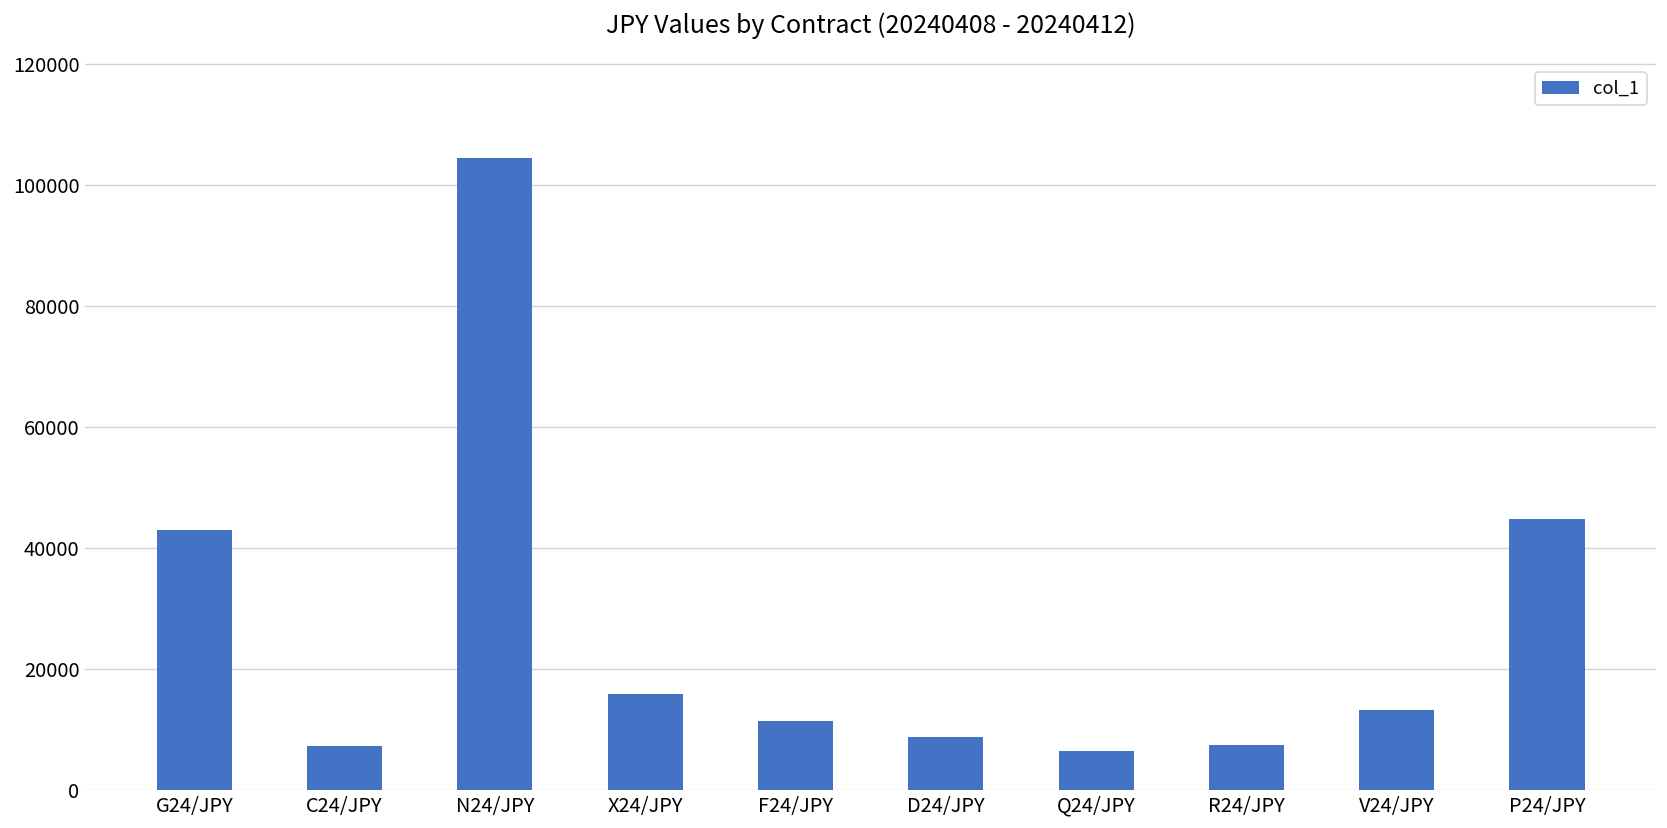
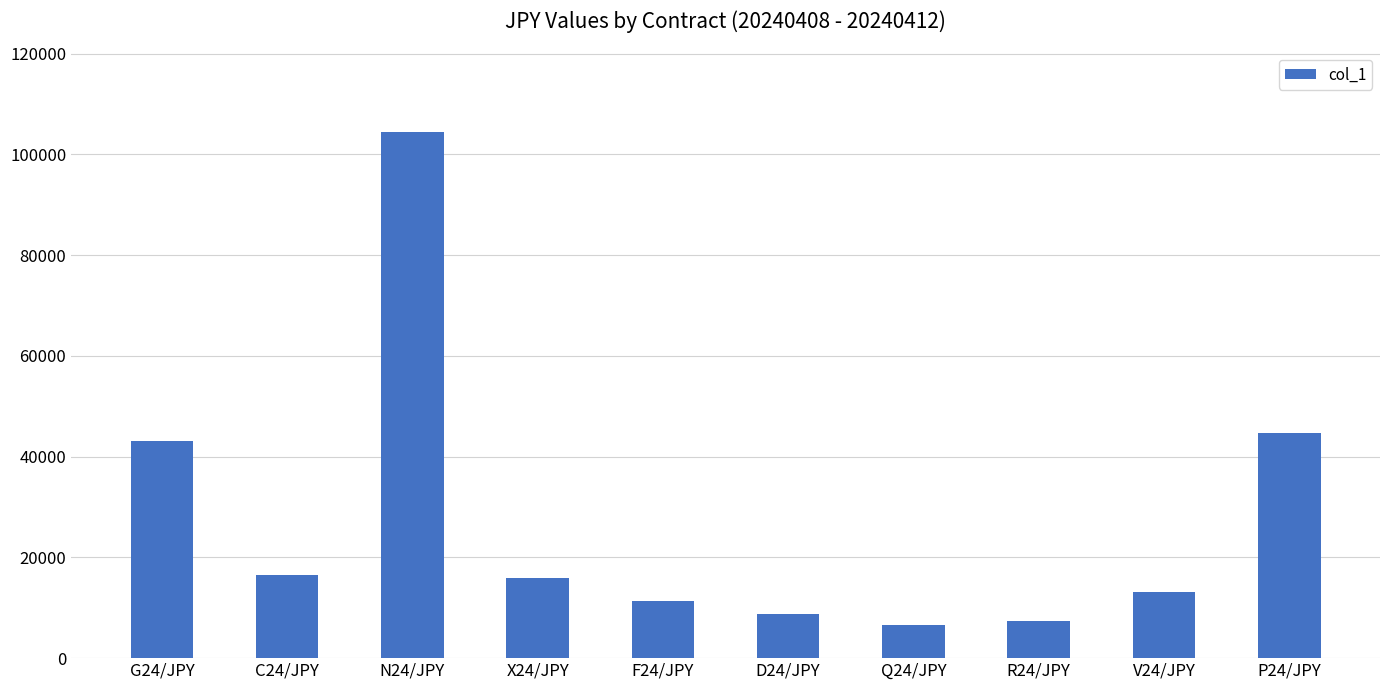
C24/JPY: 7000 -> 17000
